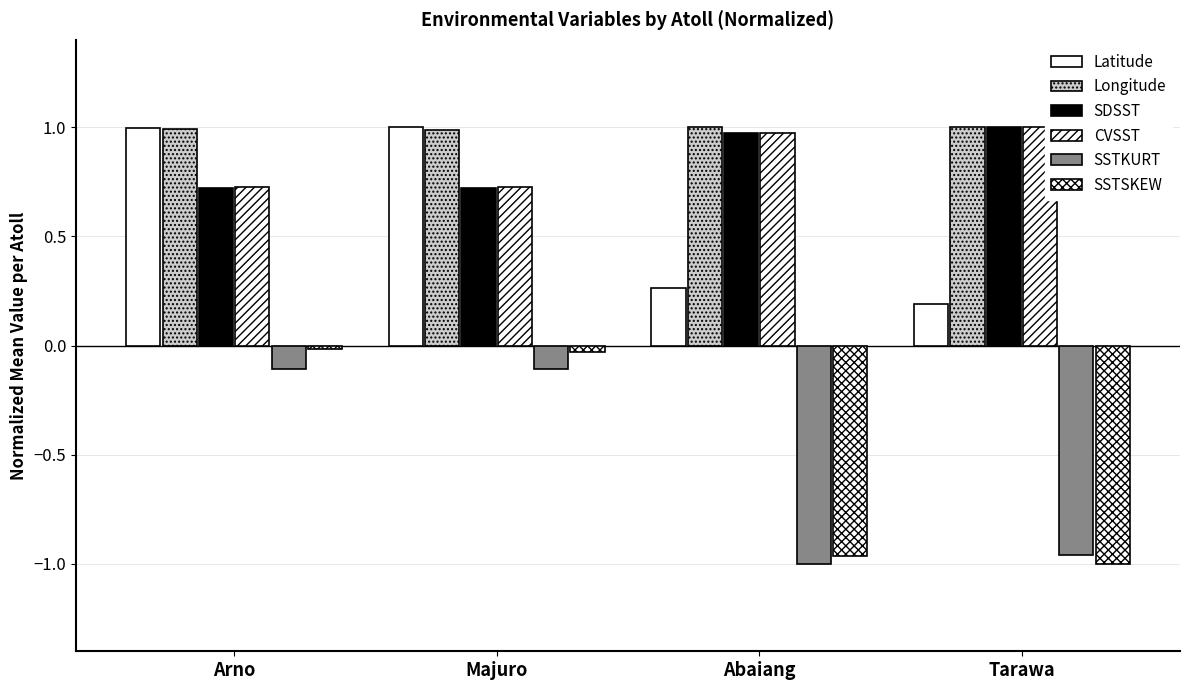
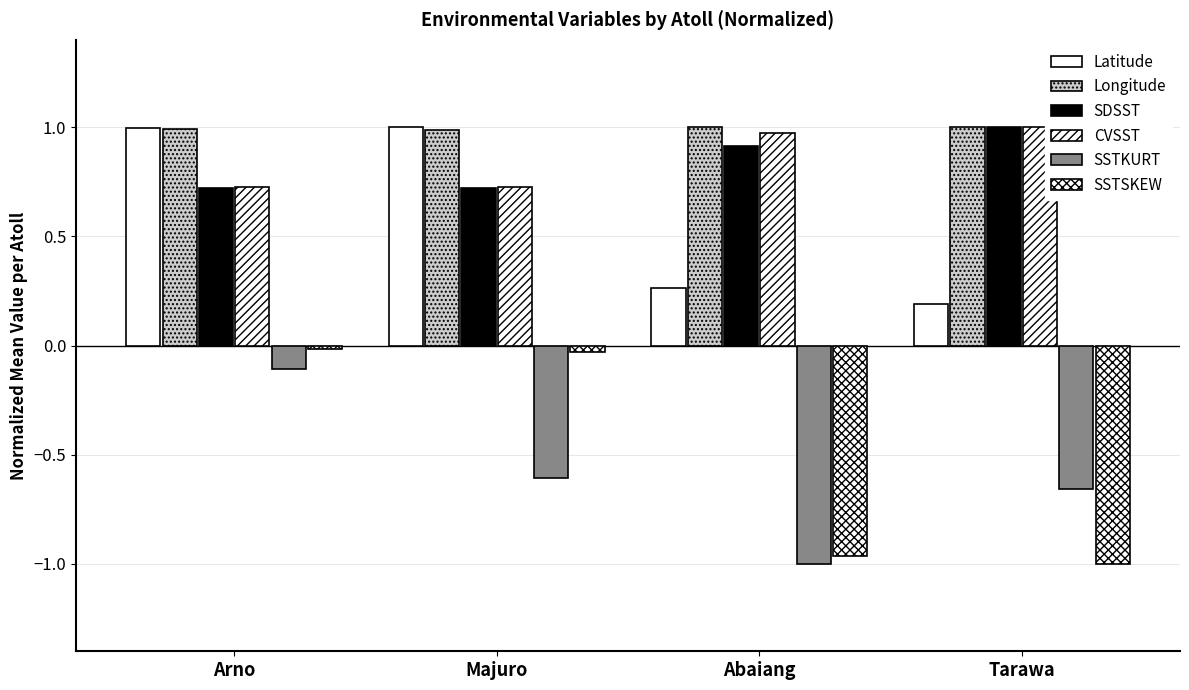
SSTKURT, Majuro: -0.11 -> -0.61
SDSST, Abaiang: 0.97 -> 0.91
SSTKURT, Tarawa: -0.96 -> -0.66
